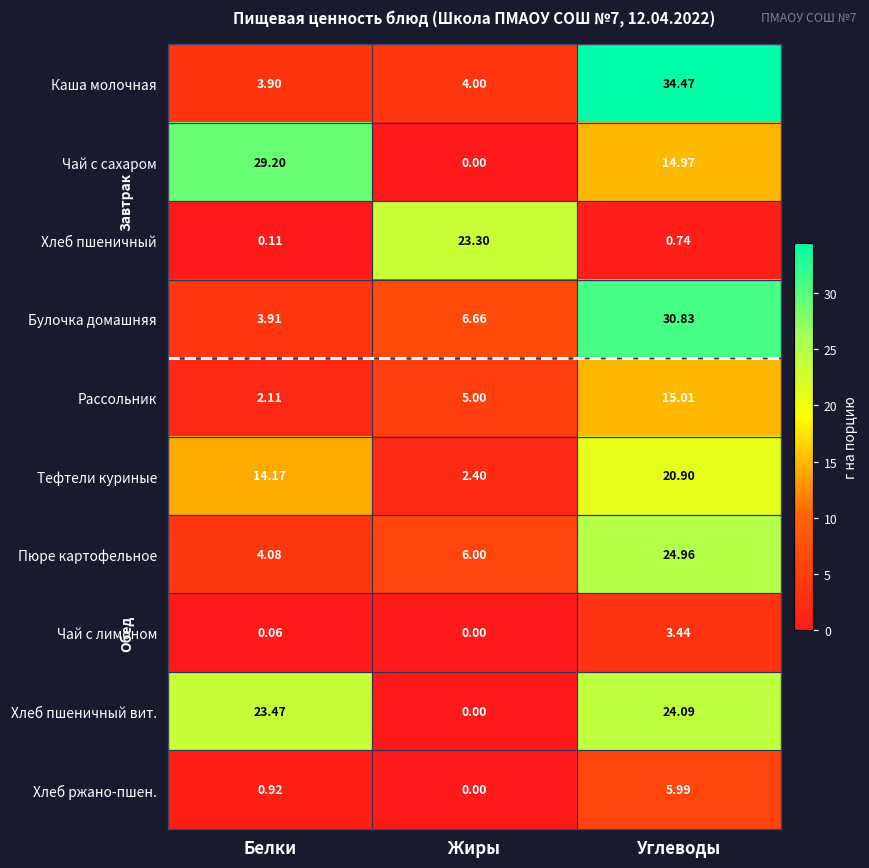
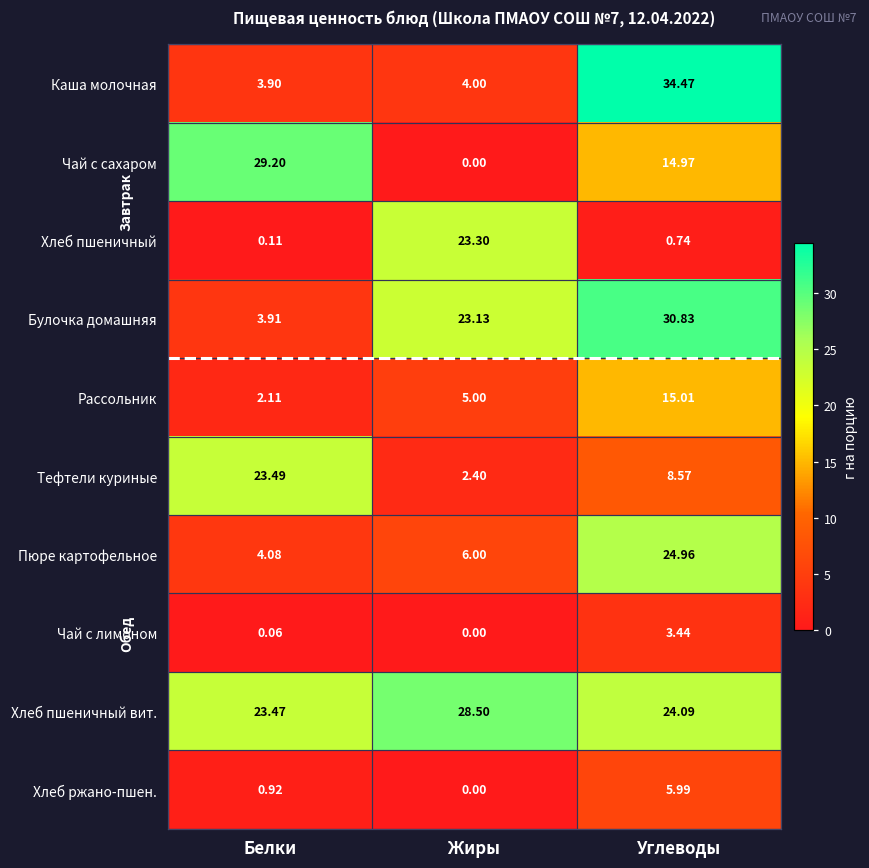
Булочка домашняя, Жиры: 6.66 -> 23.13
Тефтели куриные, Белки: 14.17 -> 23.49
Тефтели куриные, Углеводы: 20.90 -> 8.57
Хлеб пшеничный вит., Жиры: 0.00 -> 28.50
